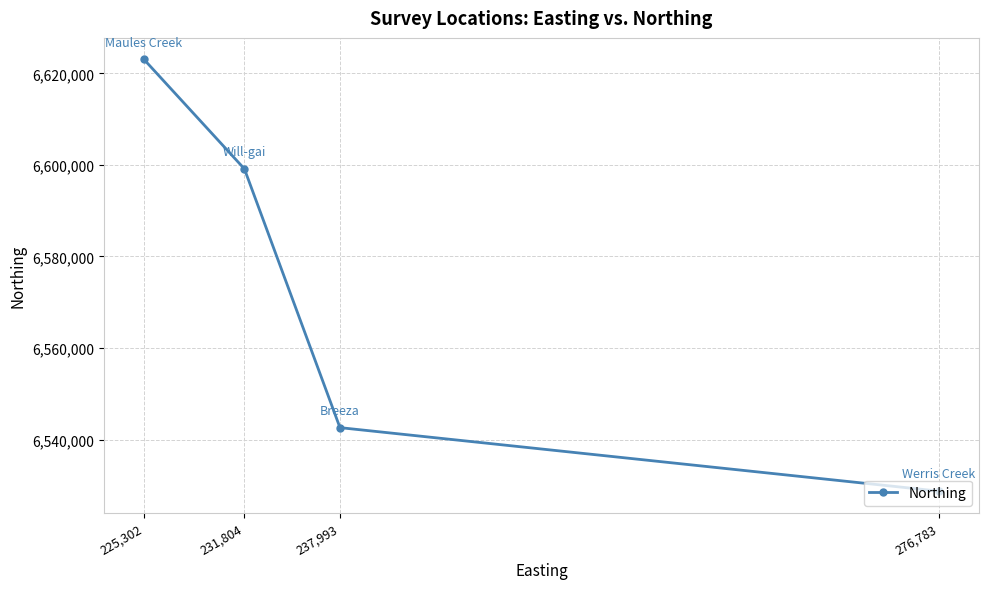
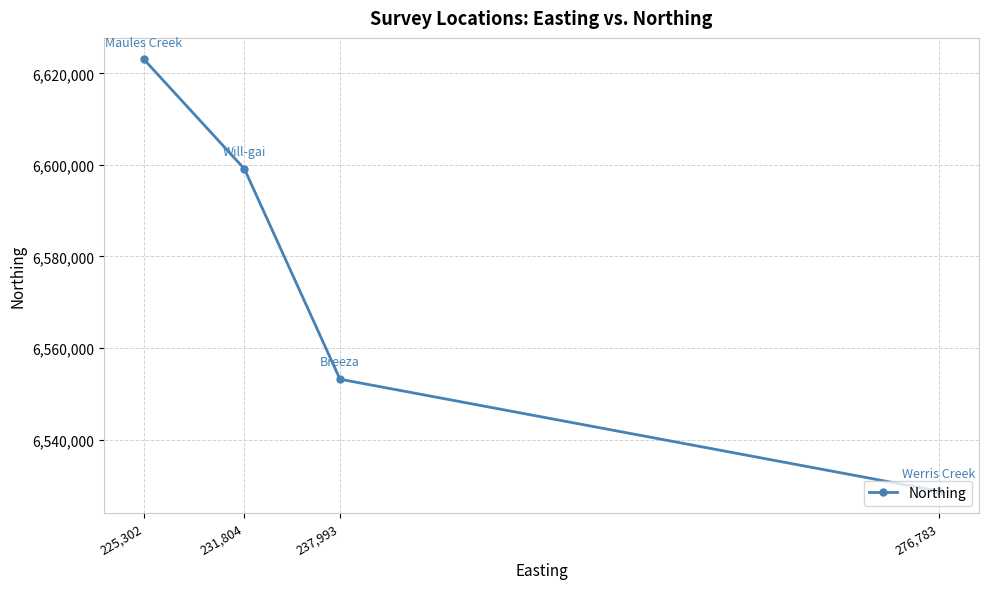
237,993: 6,543,000 -> 6,553,000
